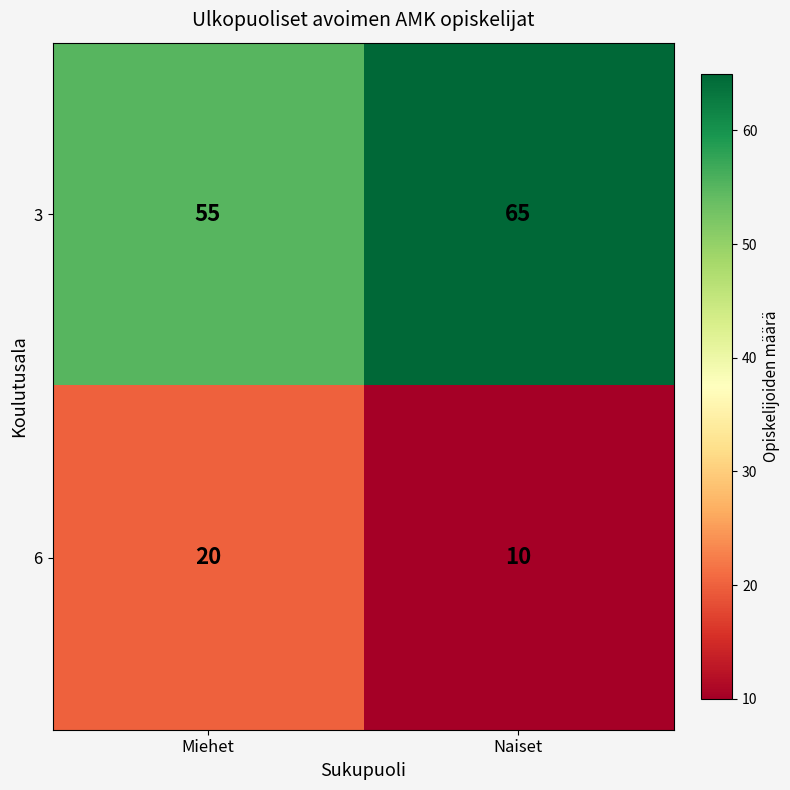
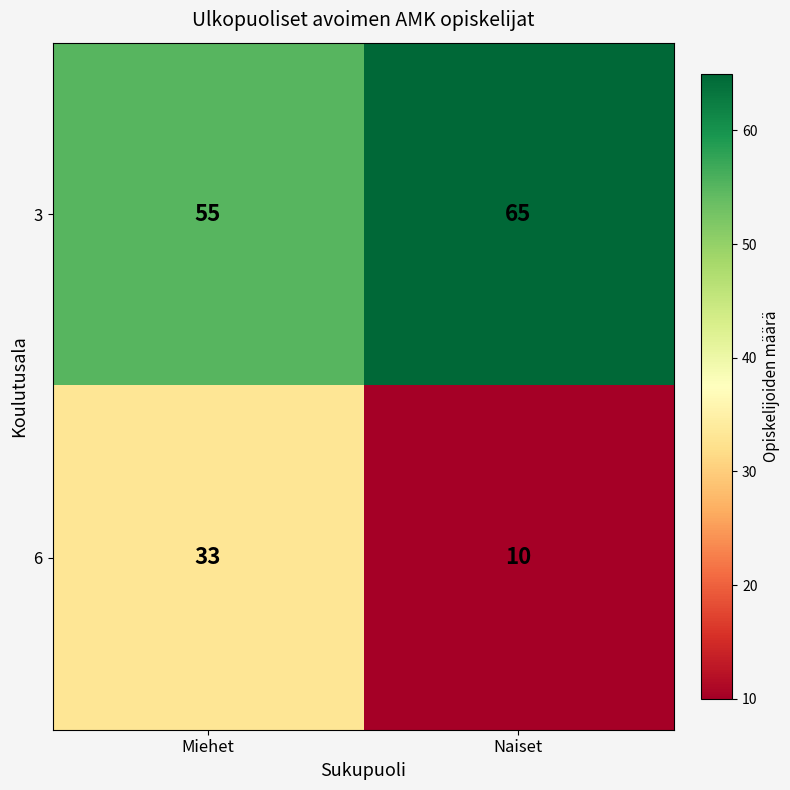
6, Miehet: 20 -> 33
